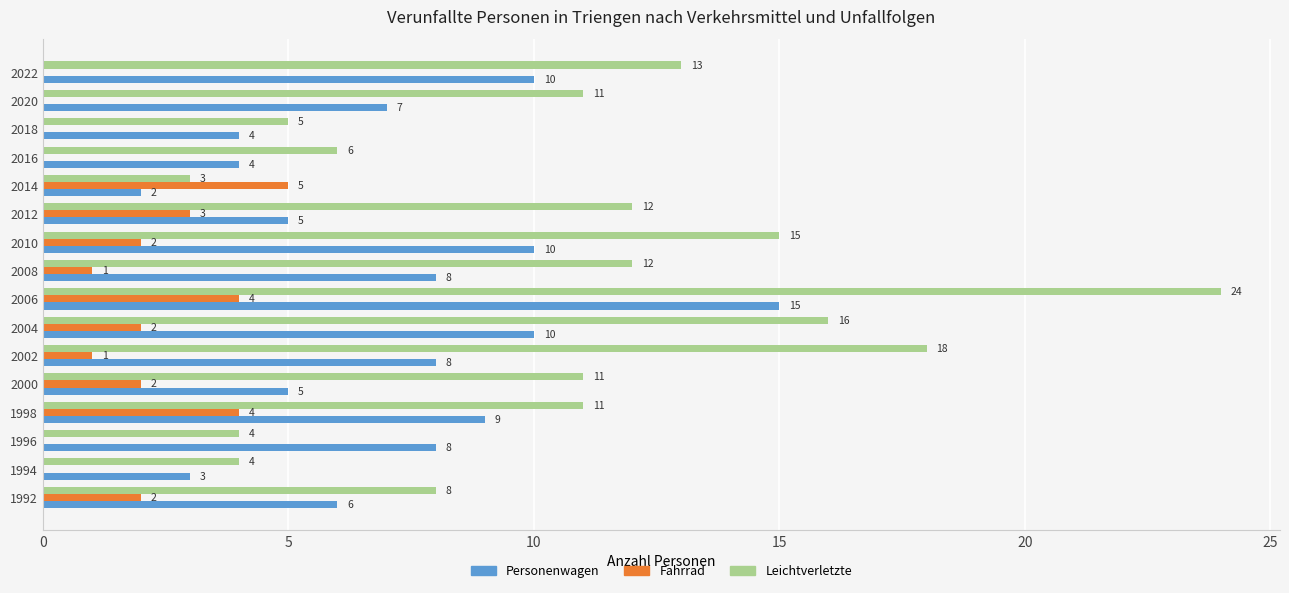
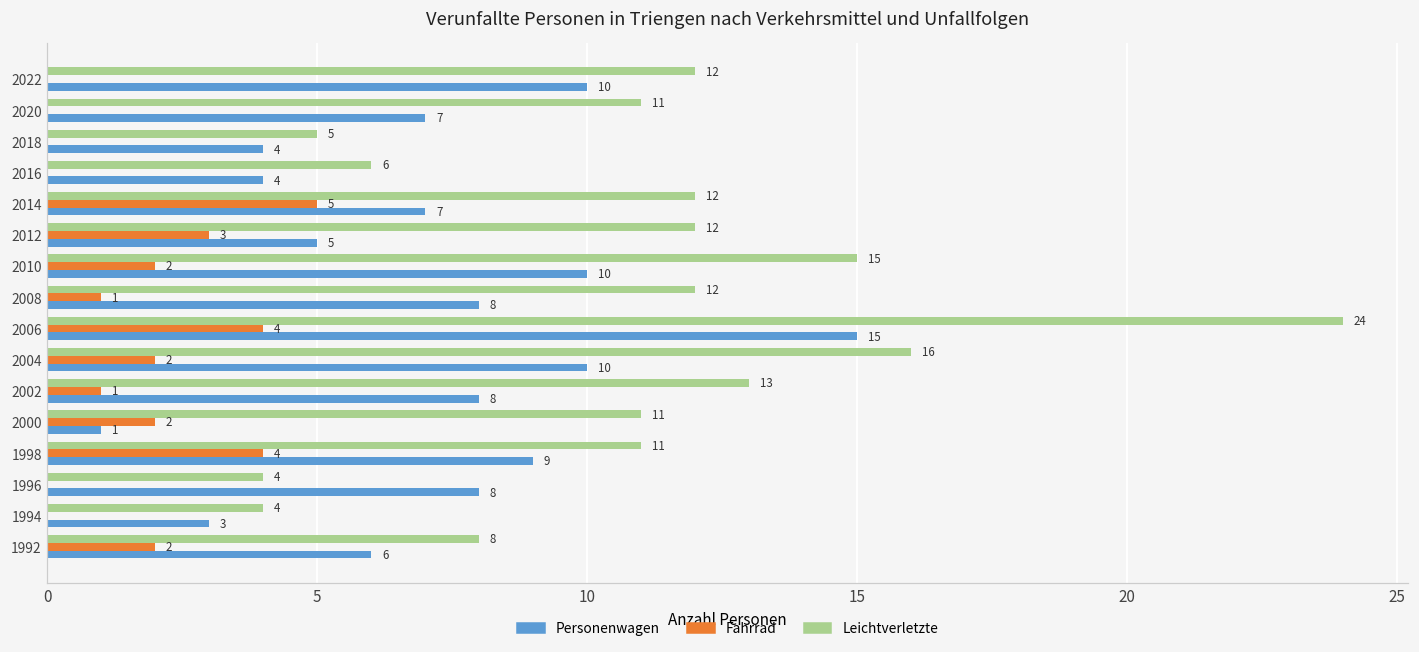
Leichtverletzte, 2022: 13 -> 12
Leichtverletzte, 2014: 3 -> 12
Personenwagen, 2014: 2 -> 7
Leichtverletzte, 2002: 18 -> 13
Personenwagen, 2000: 5 -> 1
